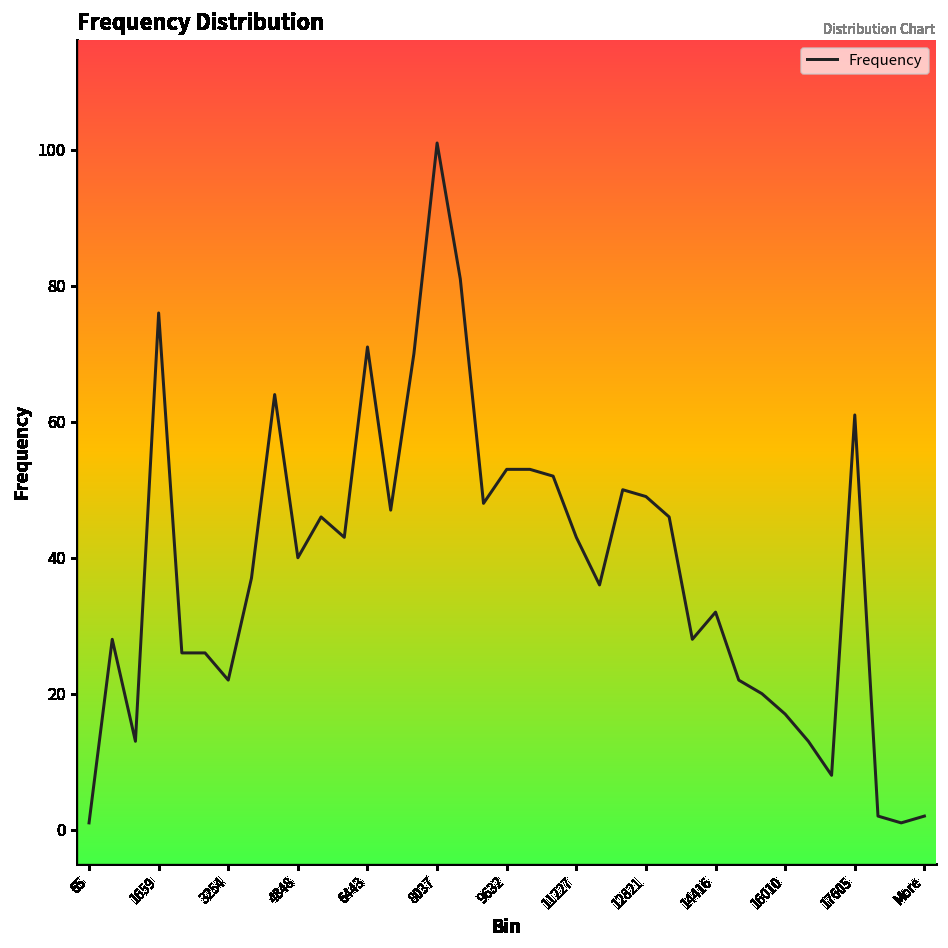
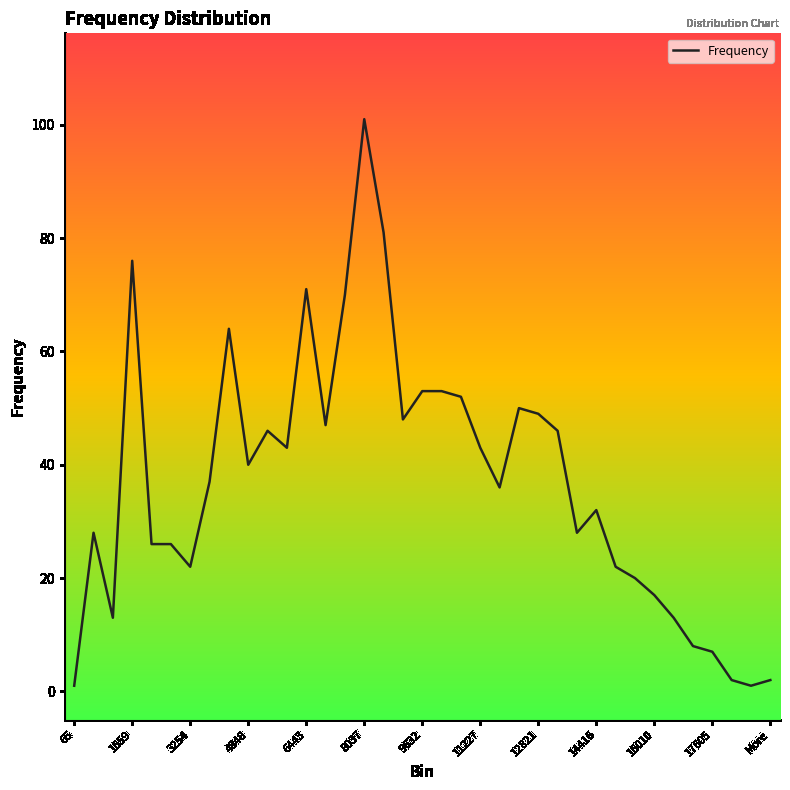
17605: 61 -> 7
